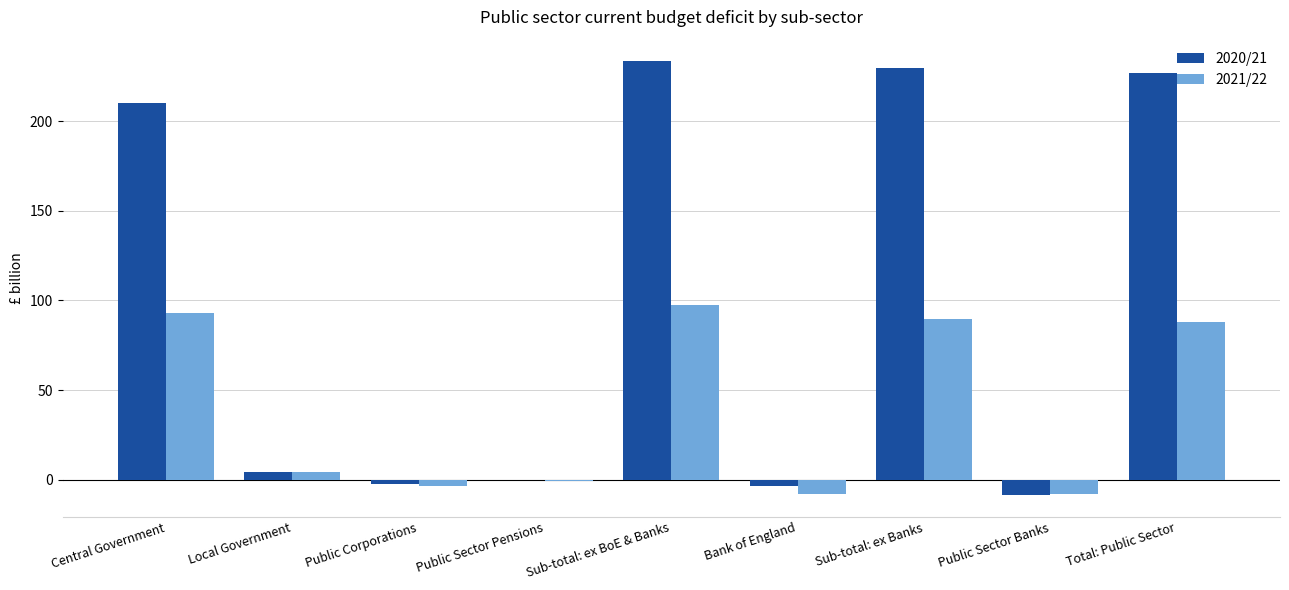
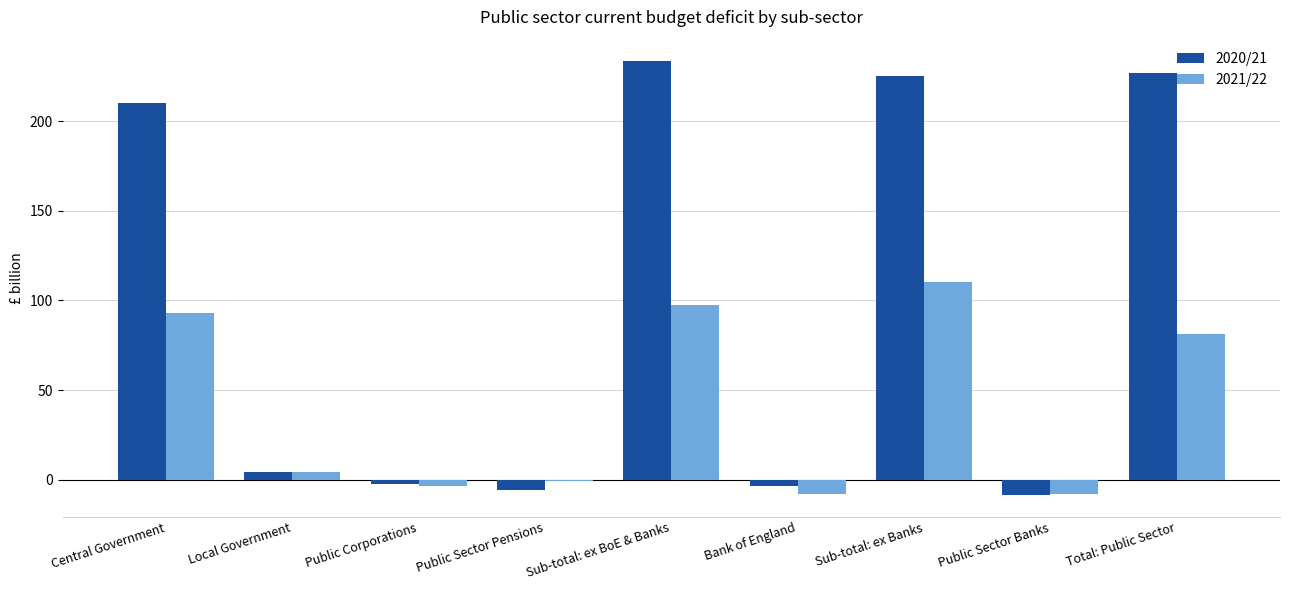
2020/21, Public Sector Pensions: 0 -> -6
2020/21, Sub-total: ex Banks: 230 -> 225
2021/22, Sub-total: ex Banks: 89 -> 110
2021/22, Total: Public Sector: 88 -> 81
